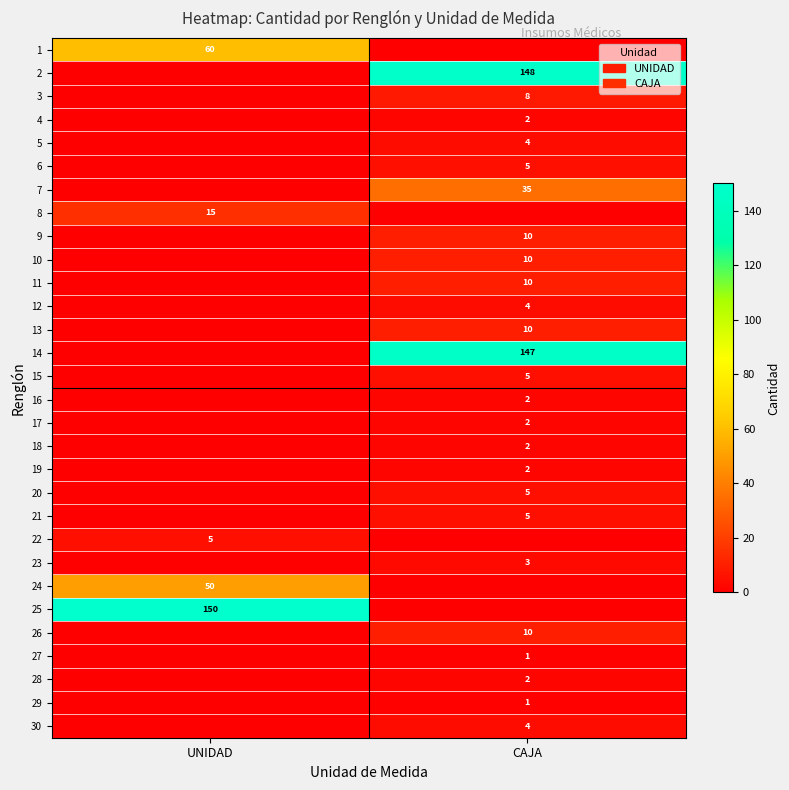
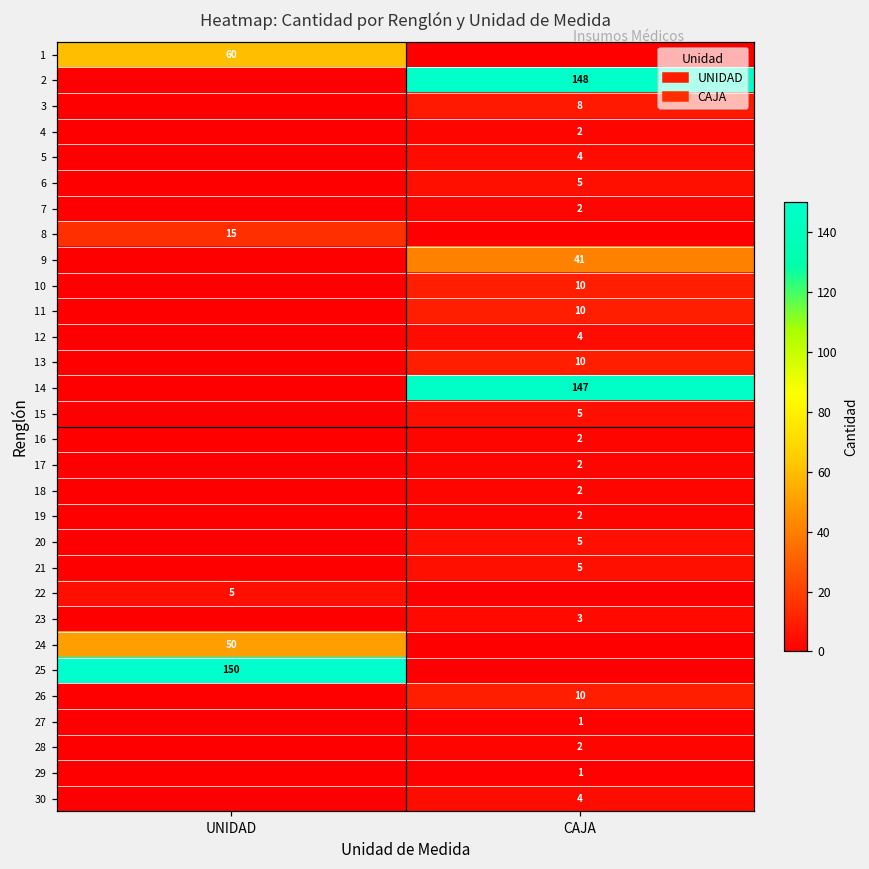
7, CAJA: 35 -> 2
9, CAJA: 10 -> 41
